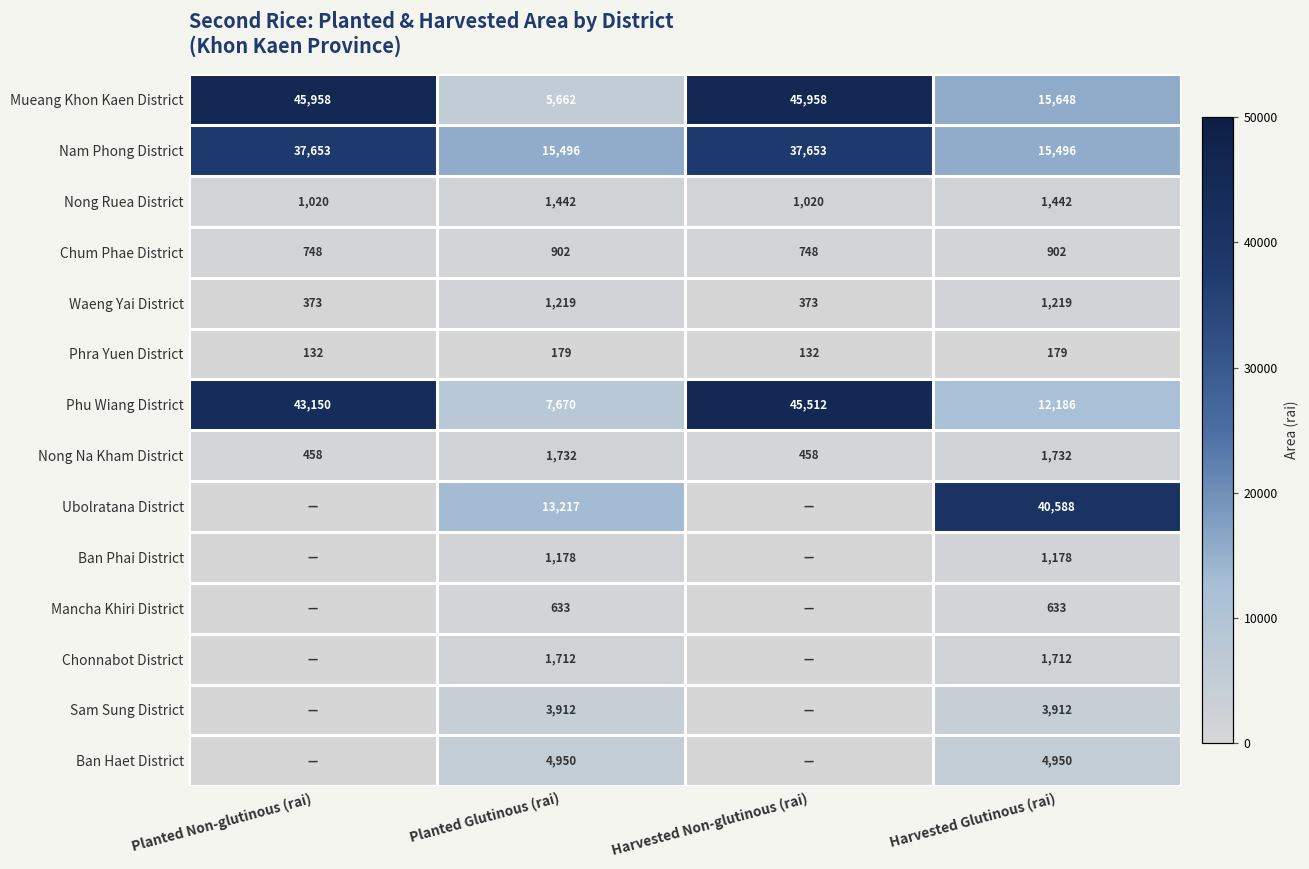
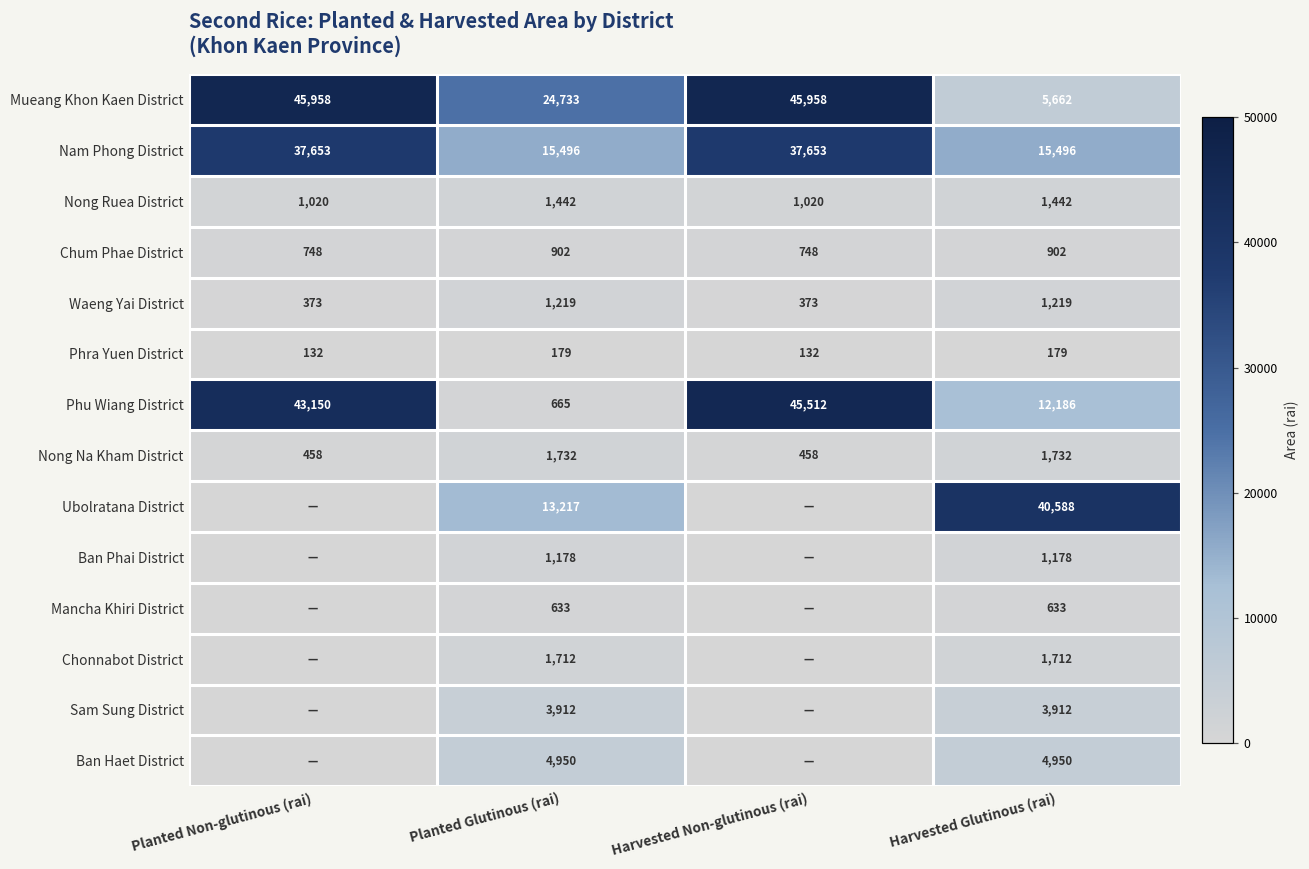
Mueang Khon Kaen District, Planted Glutinous (rai): 5,662 -> 24,733
Mueang Khon Kaen District, Harvested Glutinous (rai): 15,648 -> 5,662
Phu Wiang District, Planted Glutinous (rai): 7,670 -> 665
